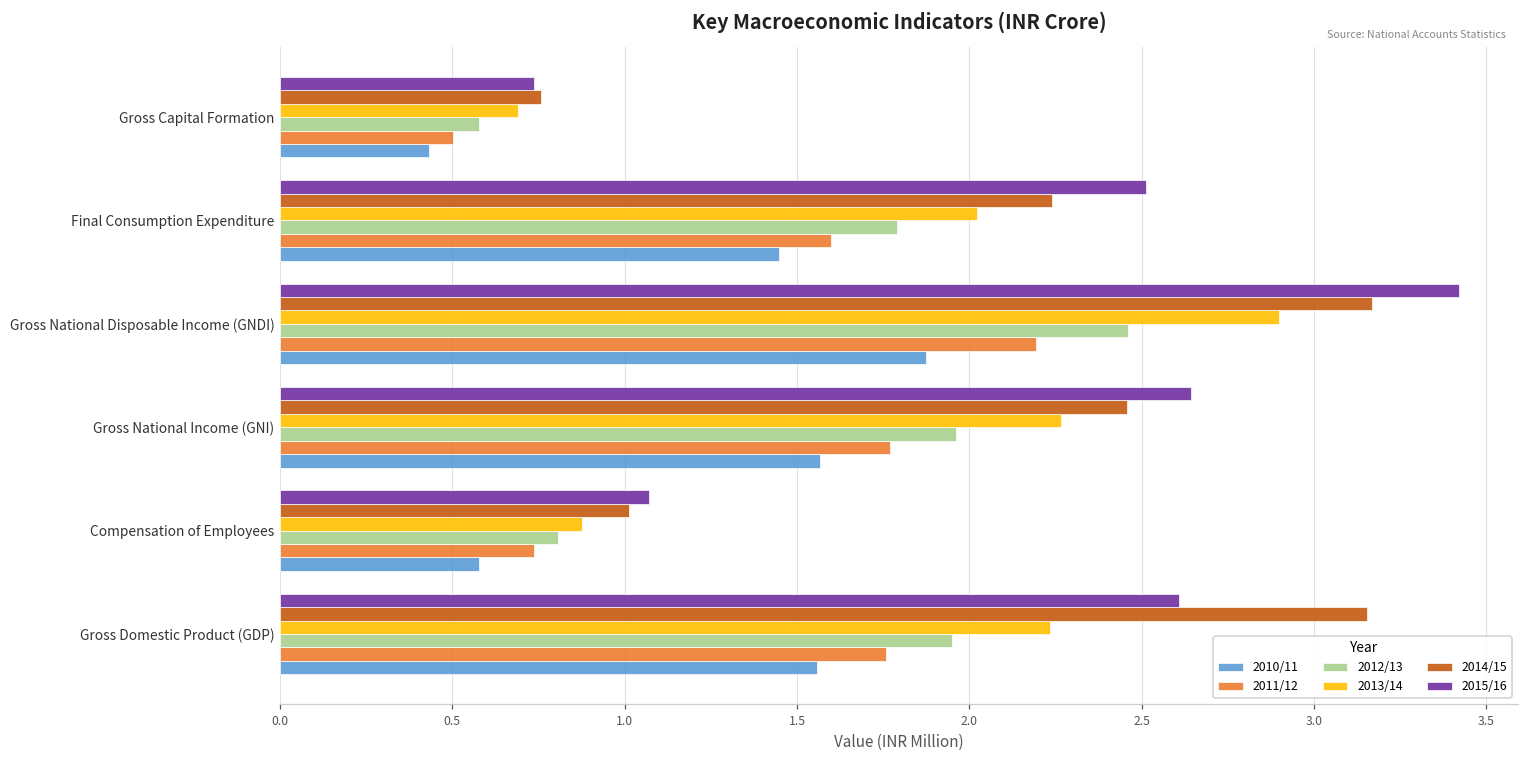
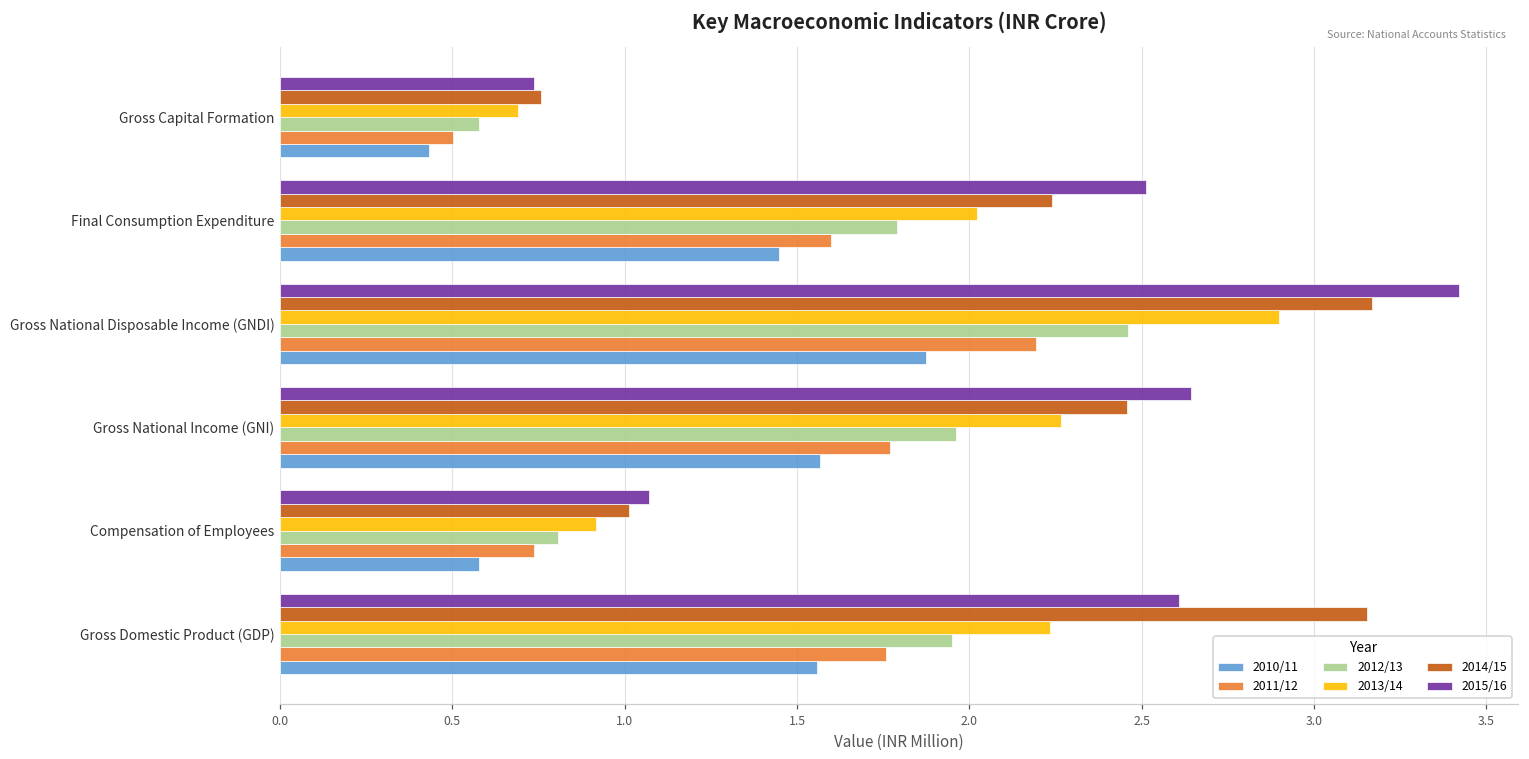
2013/14, Compensation of Employees: 0.88 -> 0.92
